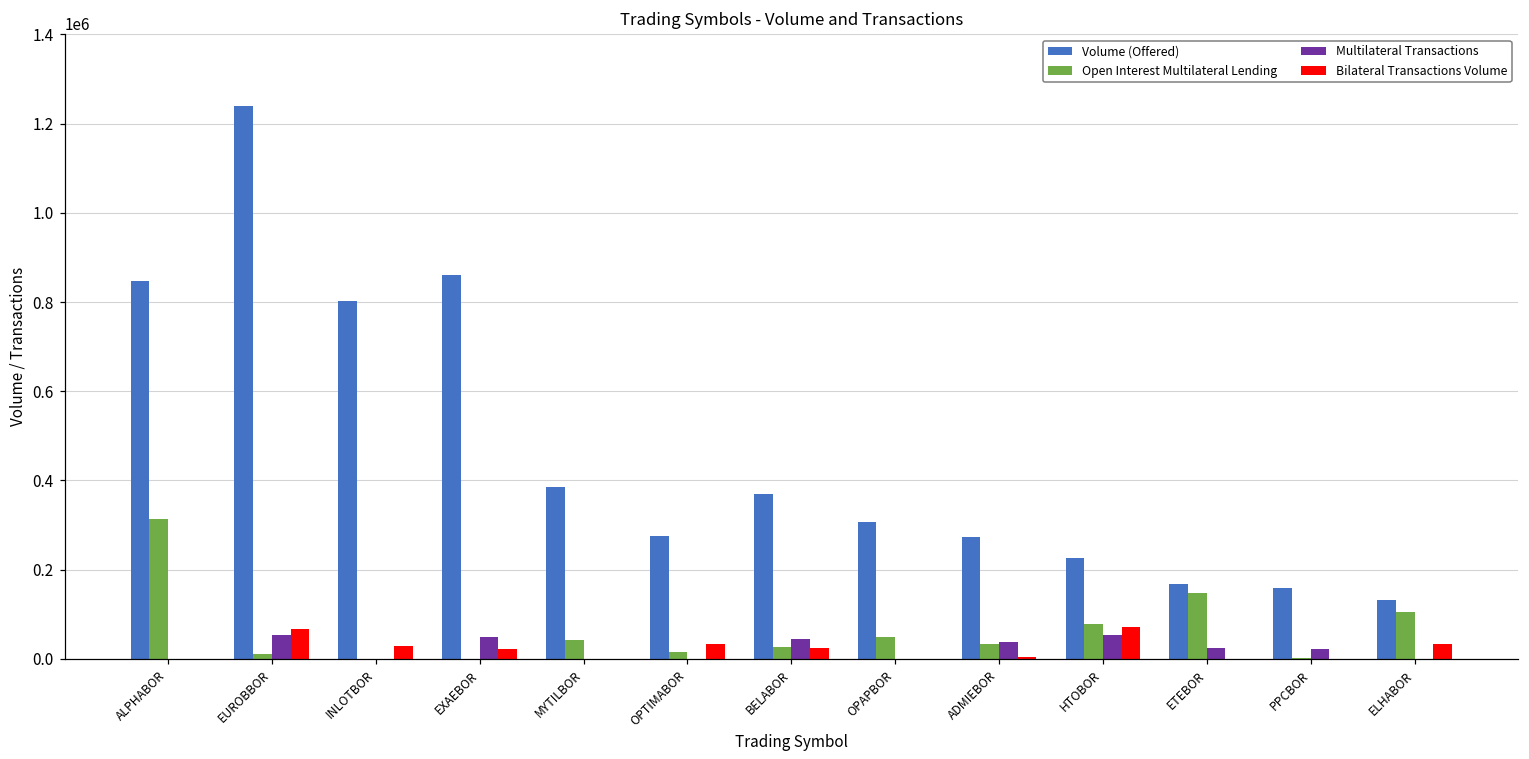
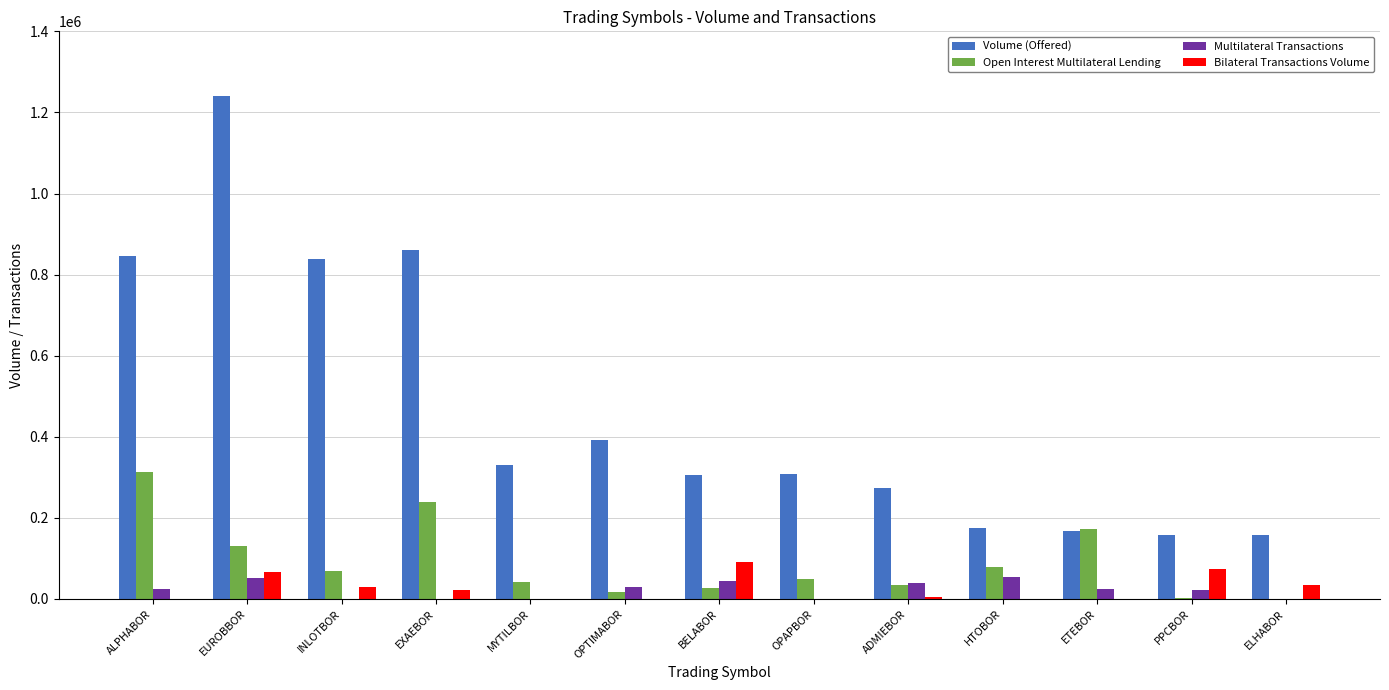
Multilateral Transactions, ALPHABOR: 0 -> 20000
Open Interest Multilateral Lending, EUROBBOR: 10000 -> 130000
Volume (Offered), INLOTBOR: 800000 -> 840000
Open Interest Multilateral Lending, INLOTBOR: 0 -> 70000
Open Interest Multilateral Lending, EXAEBOR: 0 -> 240000
Multilateral Transactions, EXAEBOR: 50000 -> 0
Volume (Offered), MYTILBOR: 390000 -> 330000
Volume (Offered), OPTIMABOR: 270000 -> 390000
Multilateral Transactions, OPTIMABOR: 0 -> 30000
Bilateral Transactions Volume, OPTIMABOR: 30000 -> 0
Volume (Offered), BELABOR: 370000 -> 310000
Bilateral Transactions Volume, BELABOR: 30000 -> 90000
Volume (Offered), HTOBOR: 230000 -> 180000
Bilateral Transactions Volume, HTOBOR: 70000 -> 0
Open Interest Multilateral Lending, ETEBOR: 150000 -> 170000
Bilateral Transactions Volume, PPCBOR: 0 -> 70000
Volume (Offered), ELHABOR: 130000 -> 160000
Open Interest Multilateral Lending, ELHABOR: 110000 -> 0
